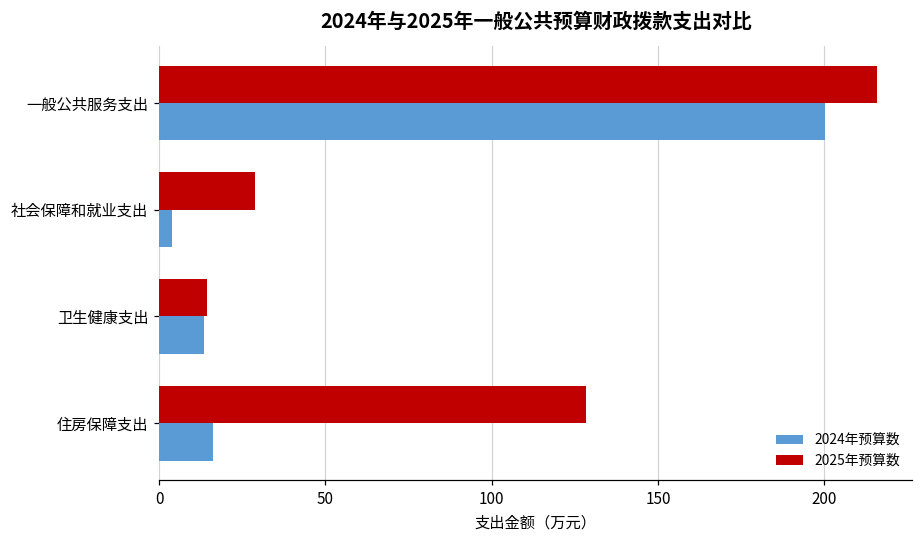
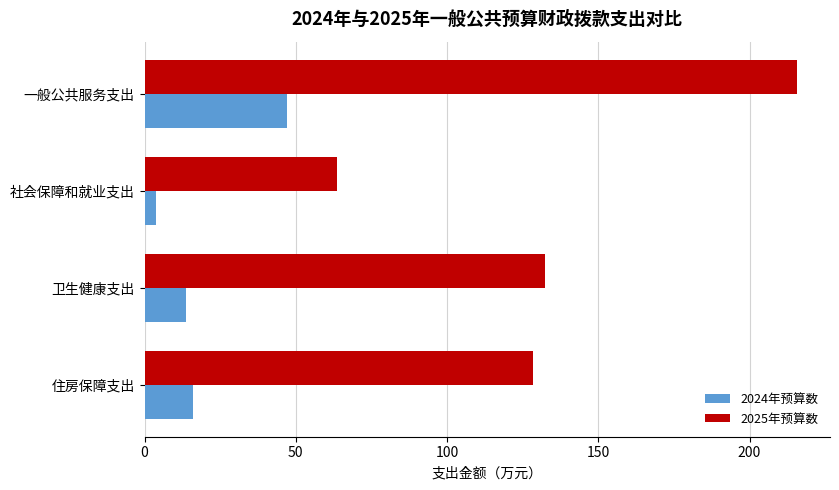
2024年预算数, 一般公共服务支出: 200 -> 47
2025年预算数, 社会保障和就业支出: 29 -> 64
2025年预算数, 卫生健康支出: 14 -> 132
